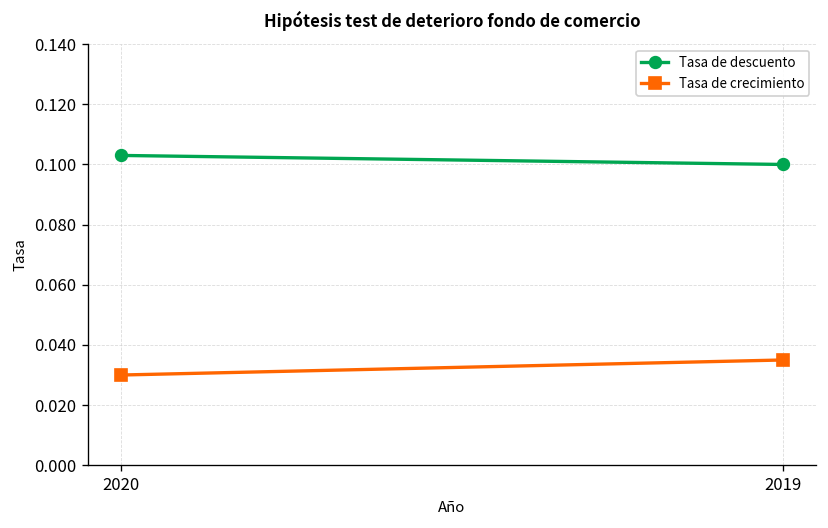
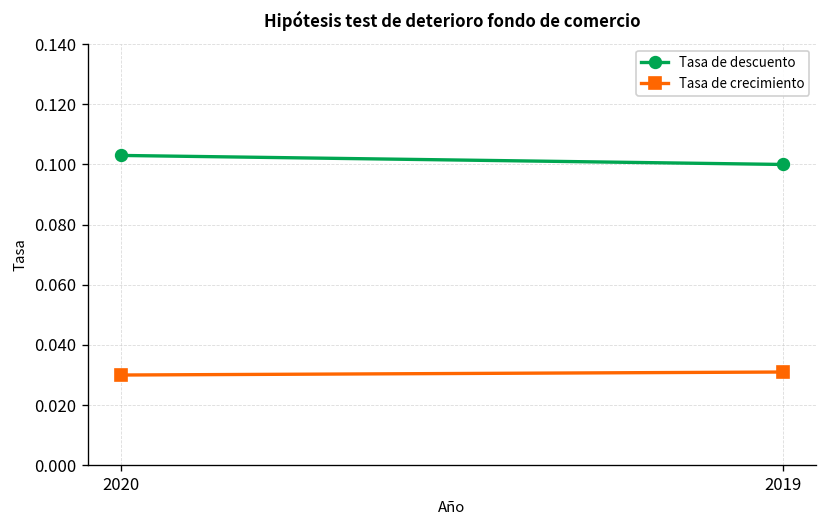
Tasa de crecimiento, 2019: 0.035 -> 0.031
